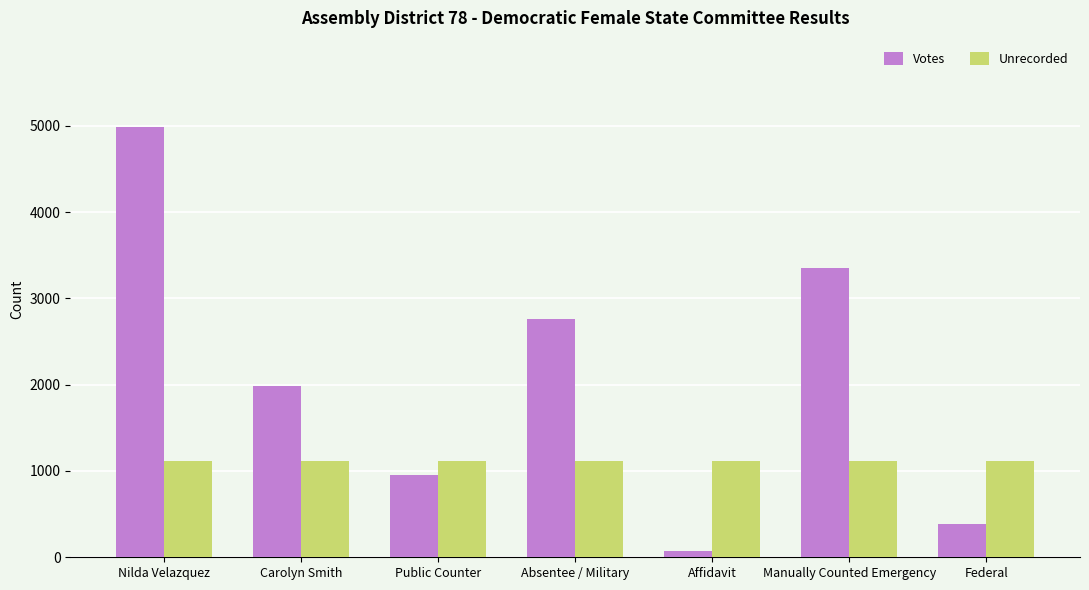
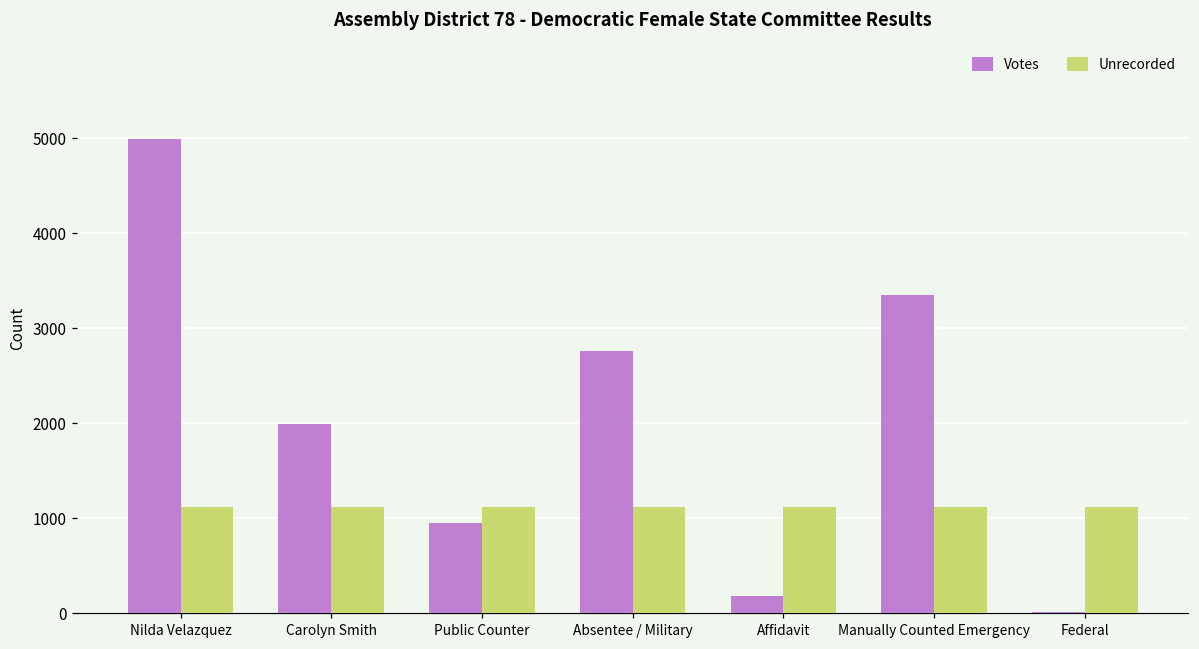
Votes, Affidavit: 100 -> 200
Votes, Federal: 400 -> 0
